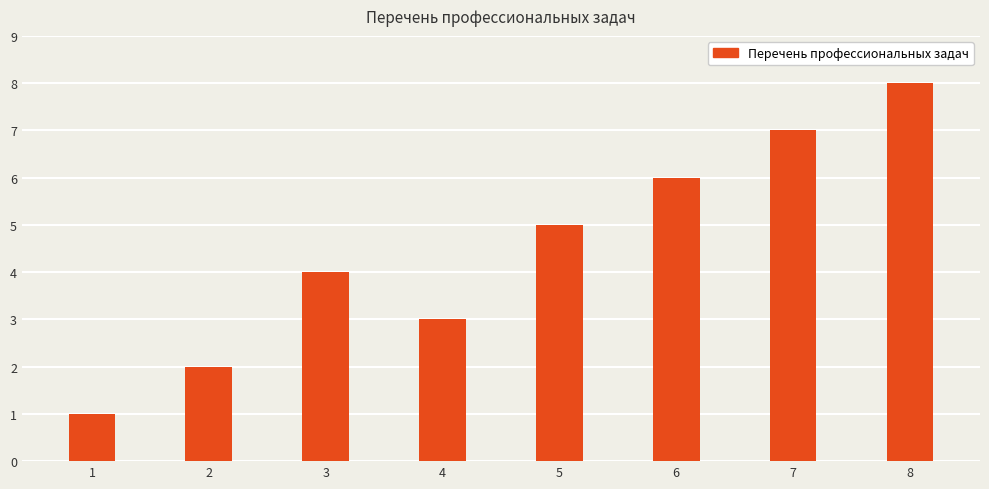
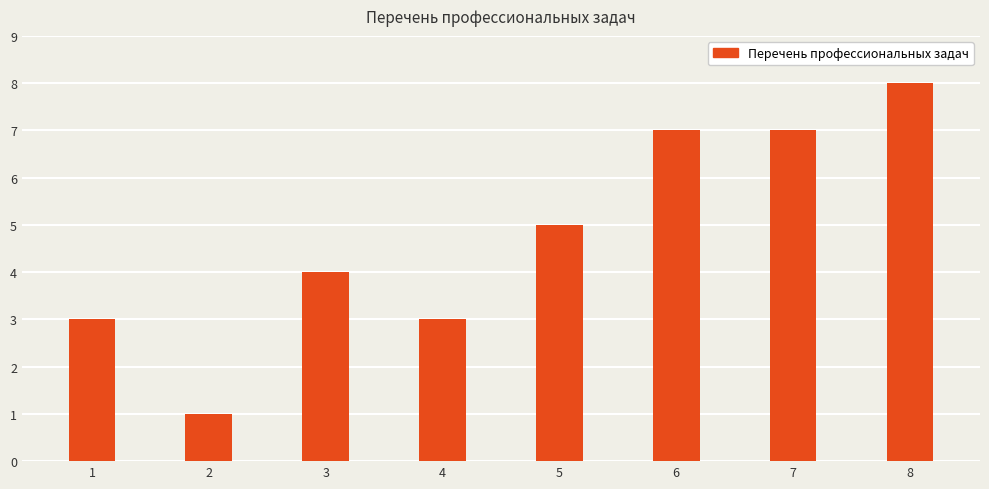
1: 1 -> 3
2: 2 -> 1
6: 6 -> 7
